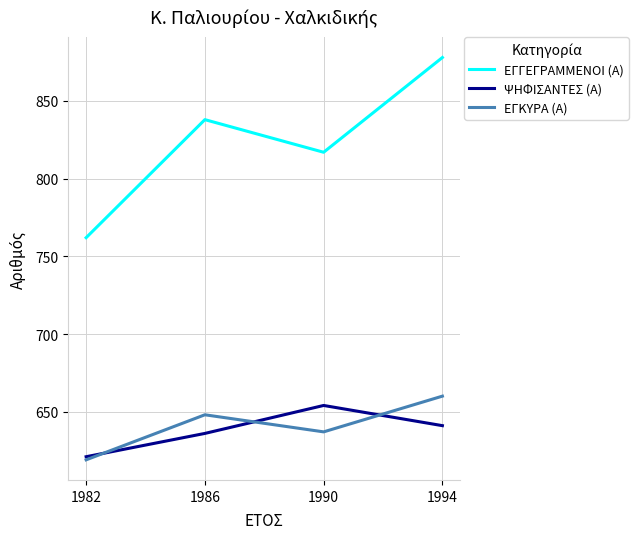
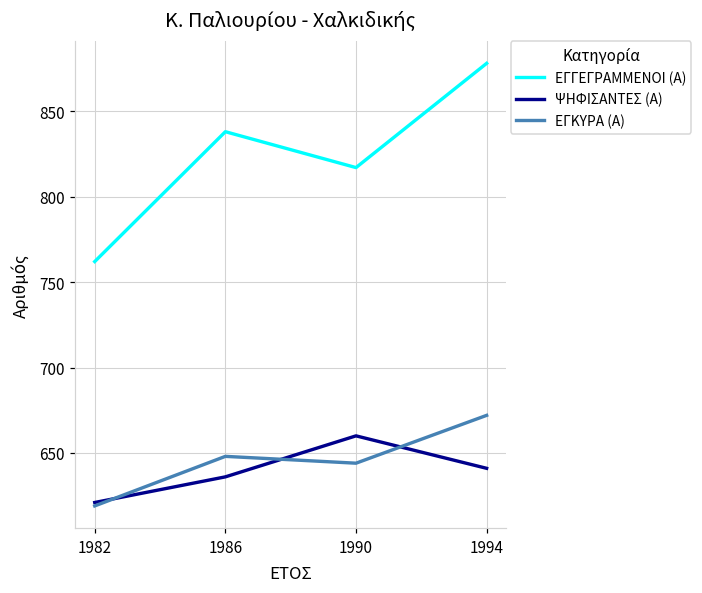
ΨΗΦΙΣΑΝΤΕΣ (Α), 1990: 654 -> 660
ΕΓΚΥΡΑ (Α), 1990: 637 -> 644
ΕΓΚΥΡΑ (Α), 1994: 660 -> 672
